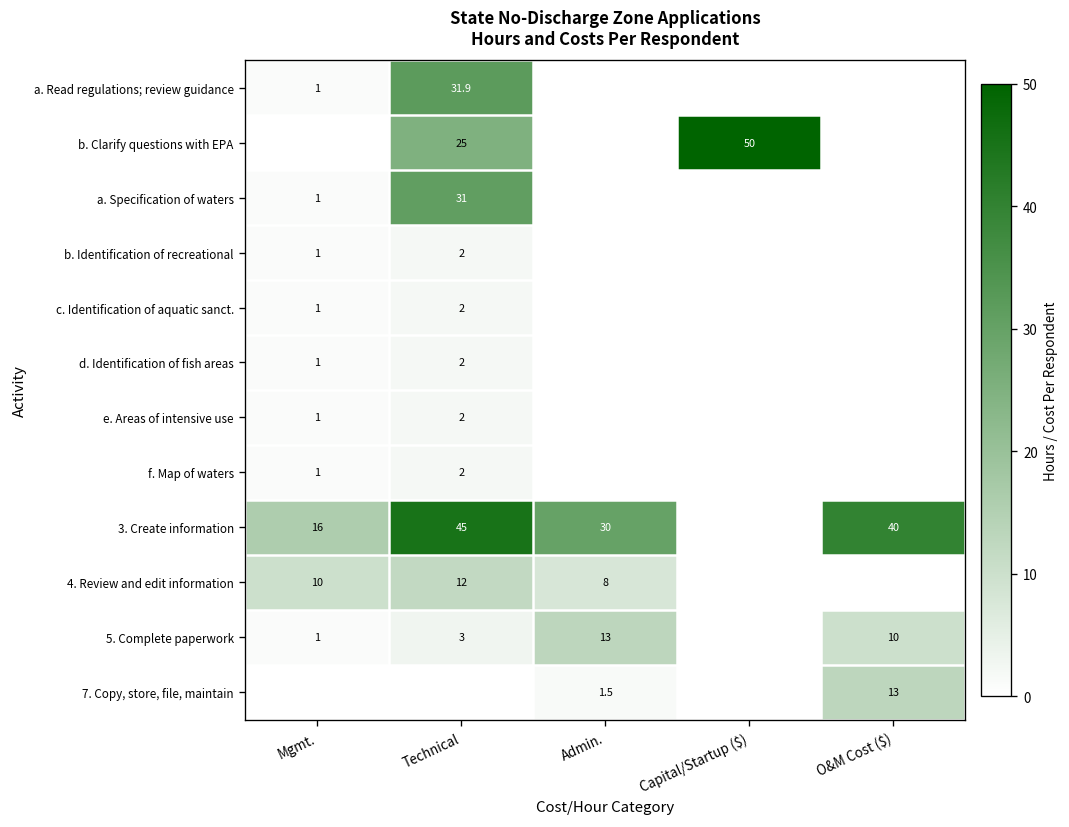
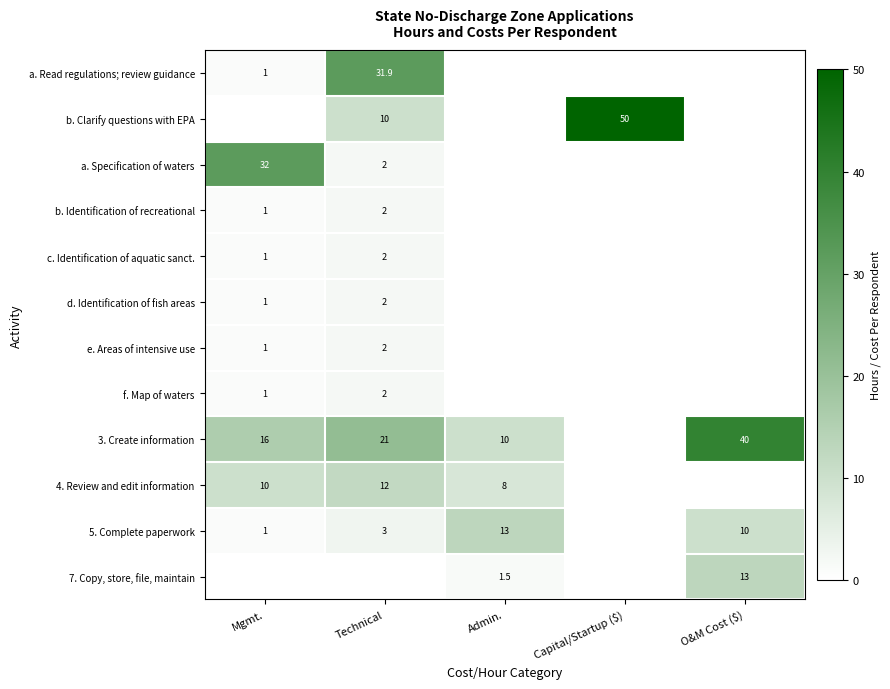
b. Clarify questions with EPA, Technical: 25 -> 10
a. Specification of waters, Mgmt.: 1 -> 32
a. Specification of waters, Technical: 31 -> 2
3. Create information, Technical: 45 -> 21
3. Create information, Admin.: 30 -> 10
